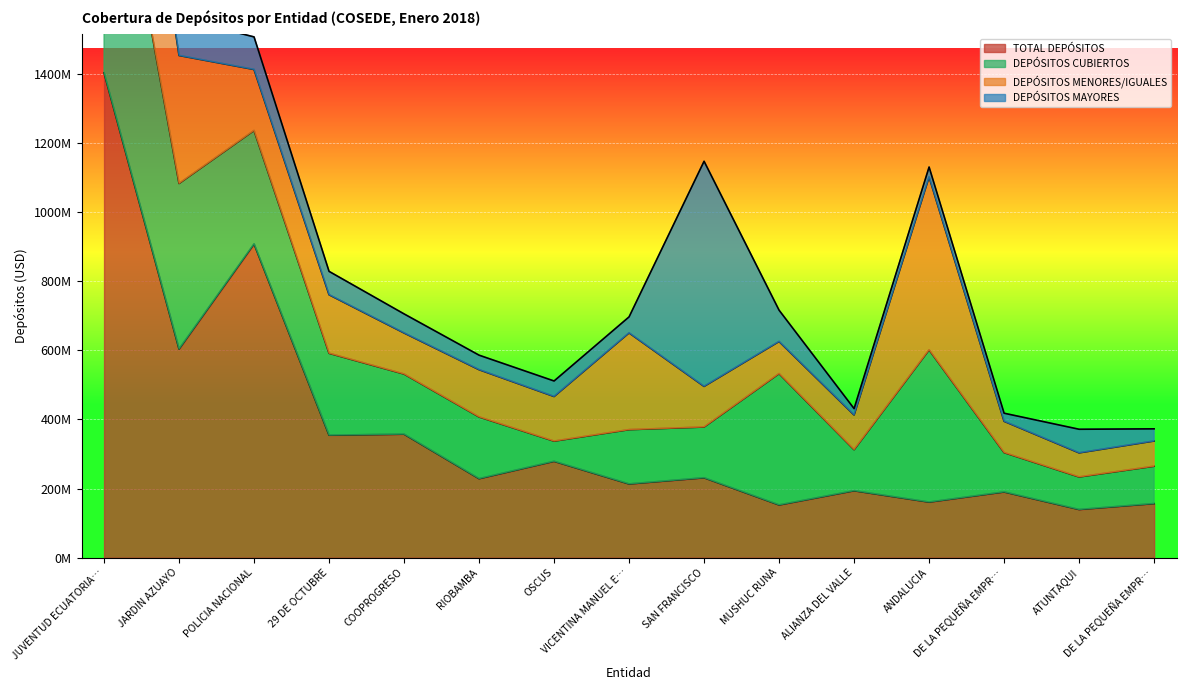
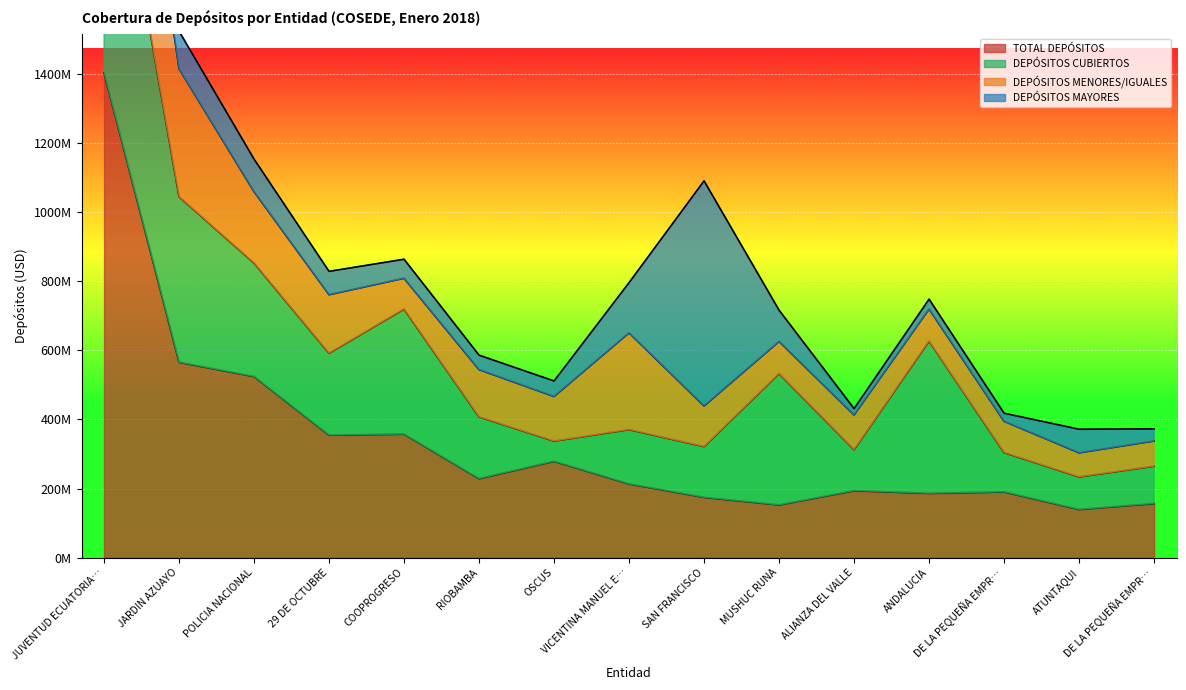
TOTAL DEPÓSITOS, JARDIN AZUAYO: 600000000 -> 570000000
TOTAL DEPÓSITOS, POLICIA NACIONAL: 910000000 -> 520000000
DEPÓSITOS MENORES/IGUALES, POLICIA NACIONAL: 180000000 -> 210000000
DEPÓSITOS CUBIERTOS, COOPROGRESO: 170000000 -> 360000000
DEPÓSITOS MENORES/IGUALES, COOPROGRESO: 120000000 -> 90000000
DEPÓSITOS MAYORES, VICENTINA MANUEL E…: 50000000 -> 150000000
TOTAL DEPÓSITOS, SAN FRANCISCO: 230000000 -> 170000000
TOTAL DEPÓSITOS, ANDALUCIA: 160000000 -> 190000000
DEPÓSITOS MENORES/IGUALES, ANDALUCIA: 500000000 -> 90000000
